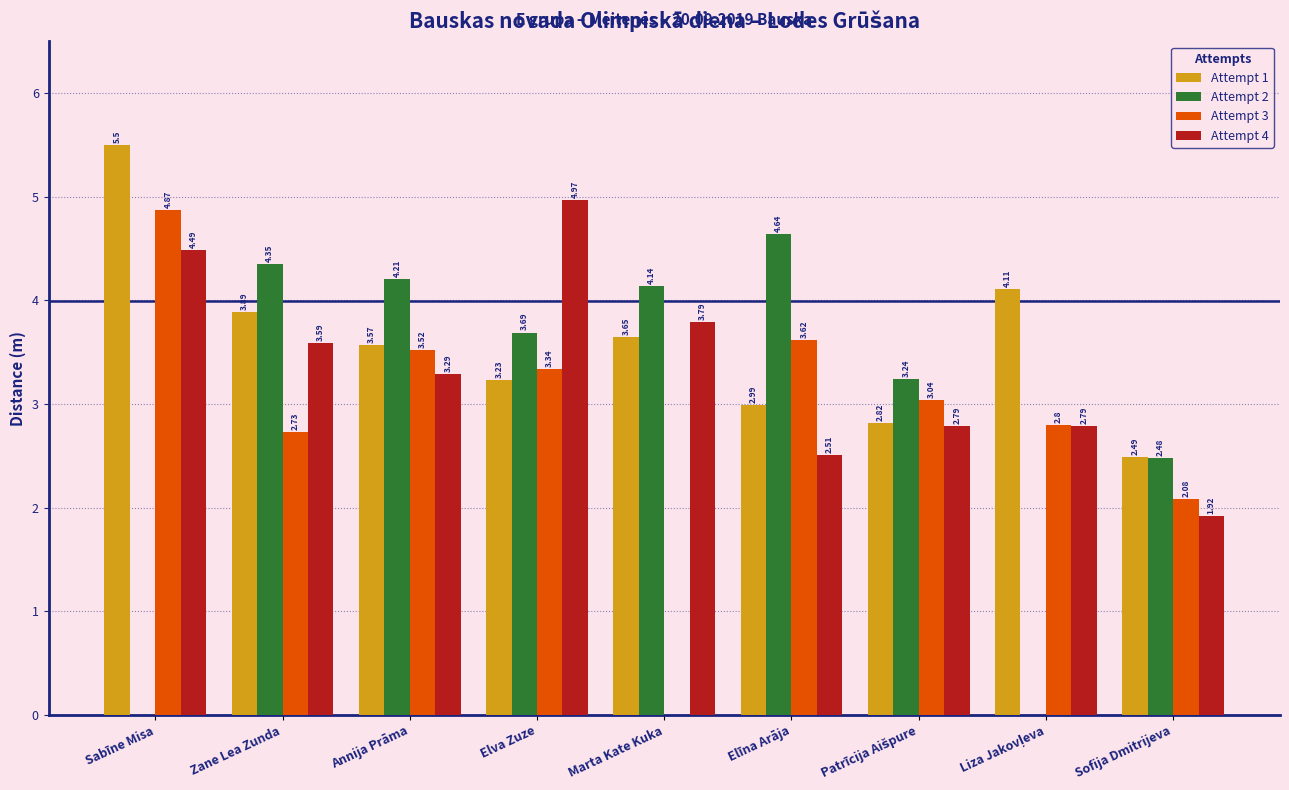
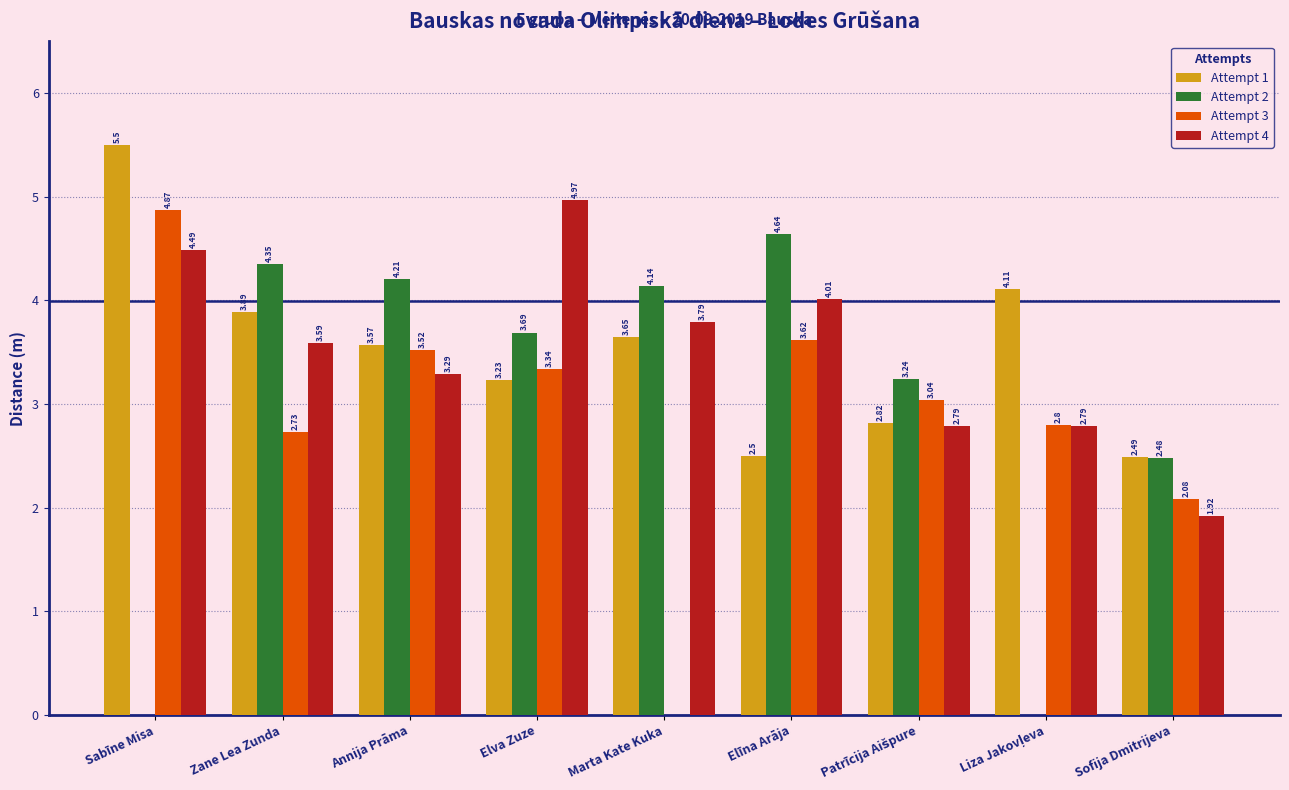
Attempt 1, Elīna Arāja: 2.99 -> 2.5
Attempt 4, Elīna Arāja: 2.51 -> 4.01
